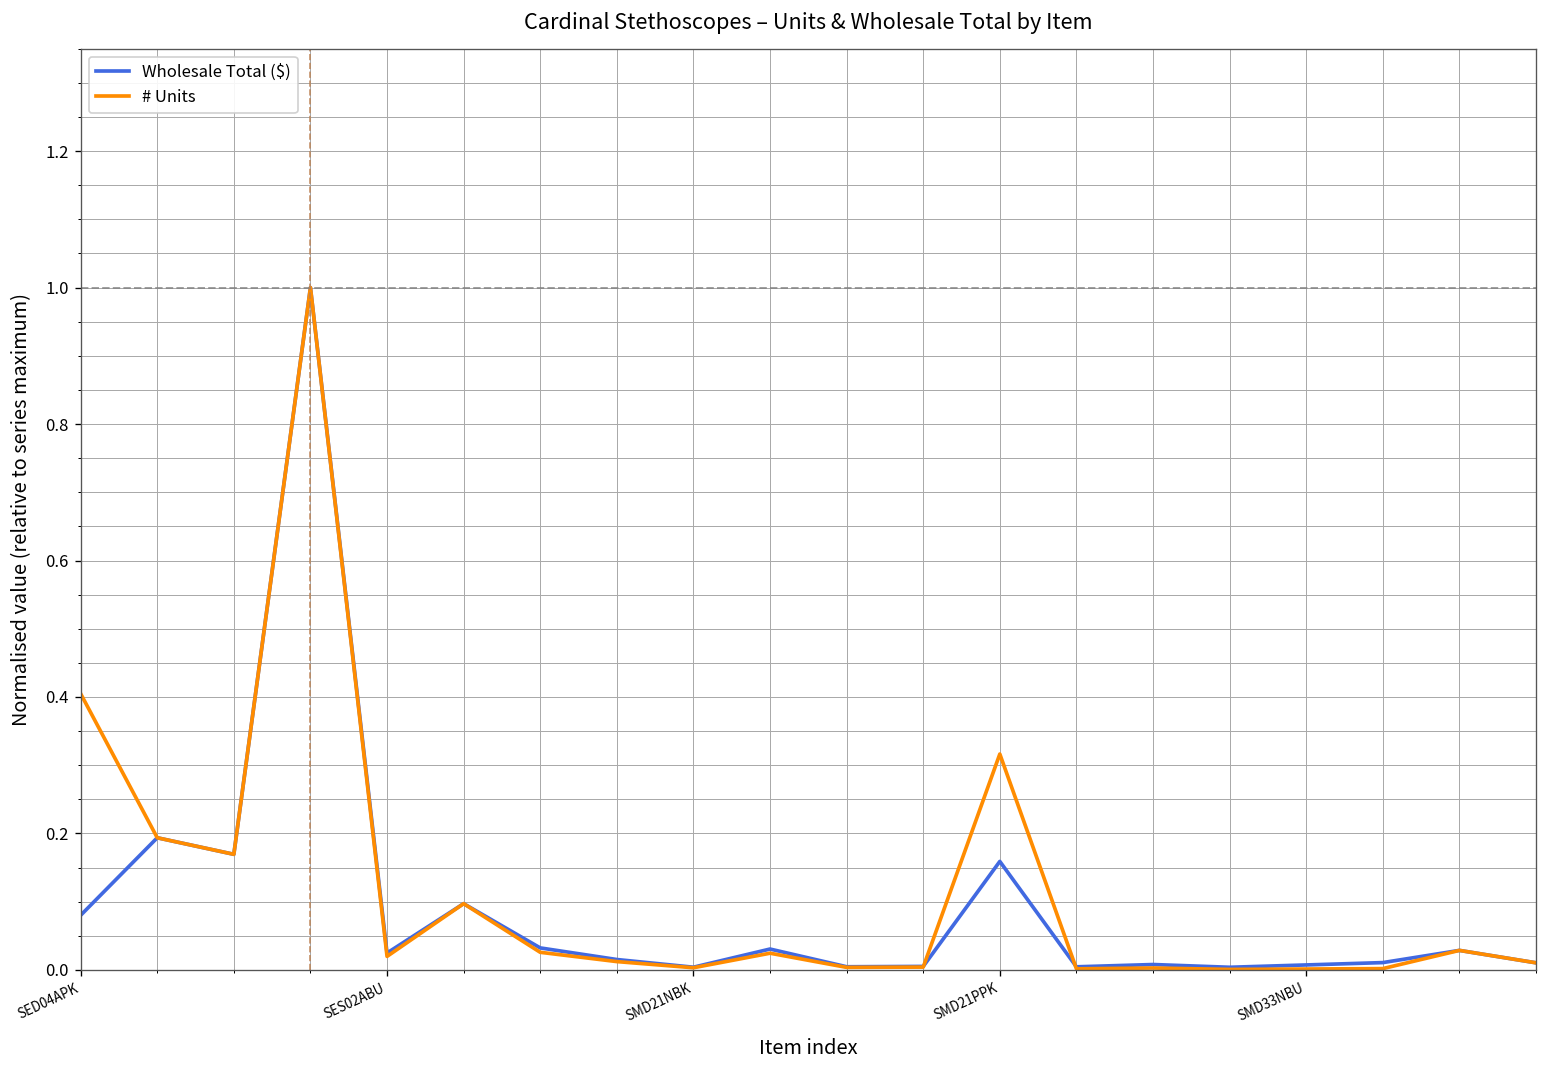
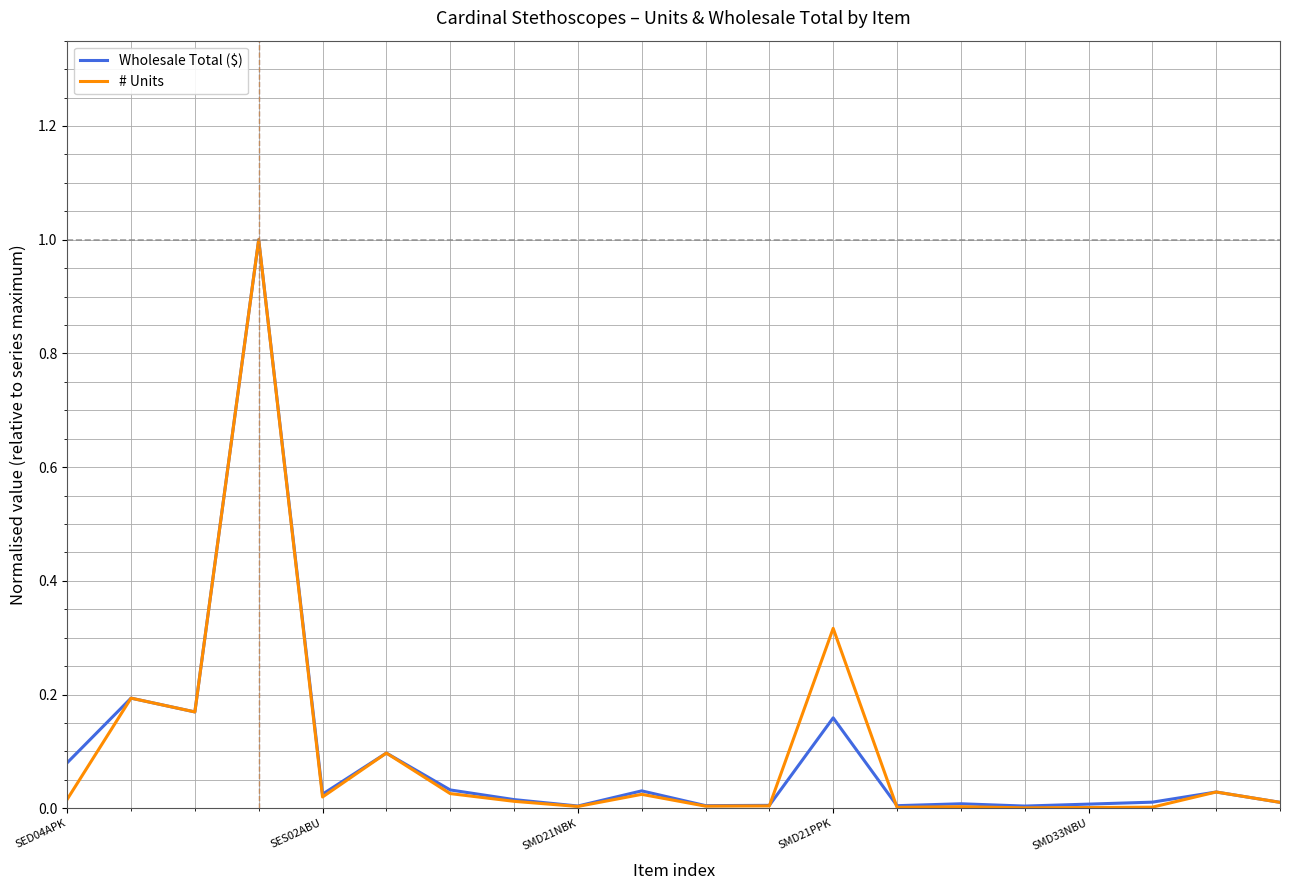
# Units, SED04APK: 0.40 -> 0.02
